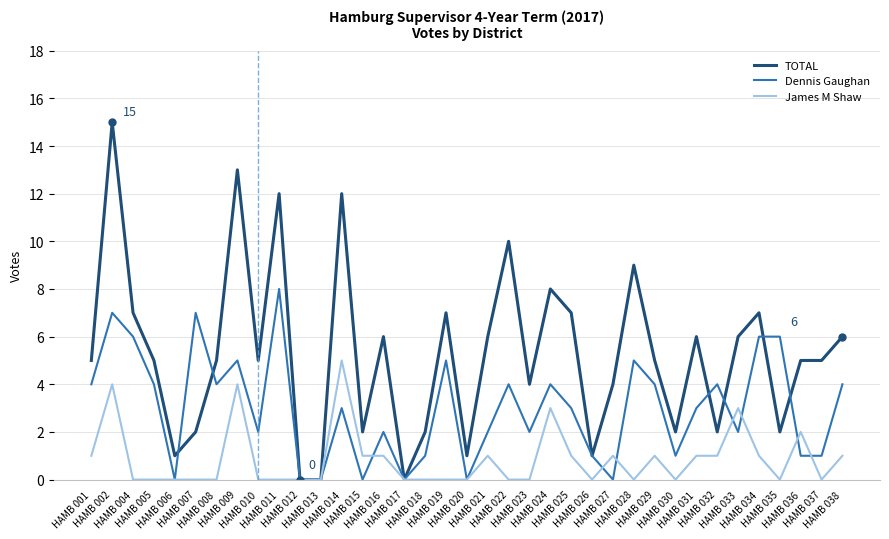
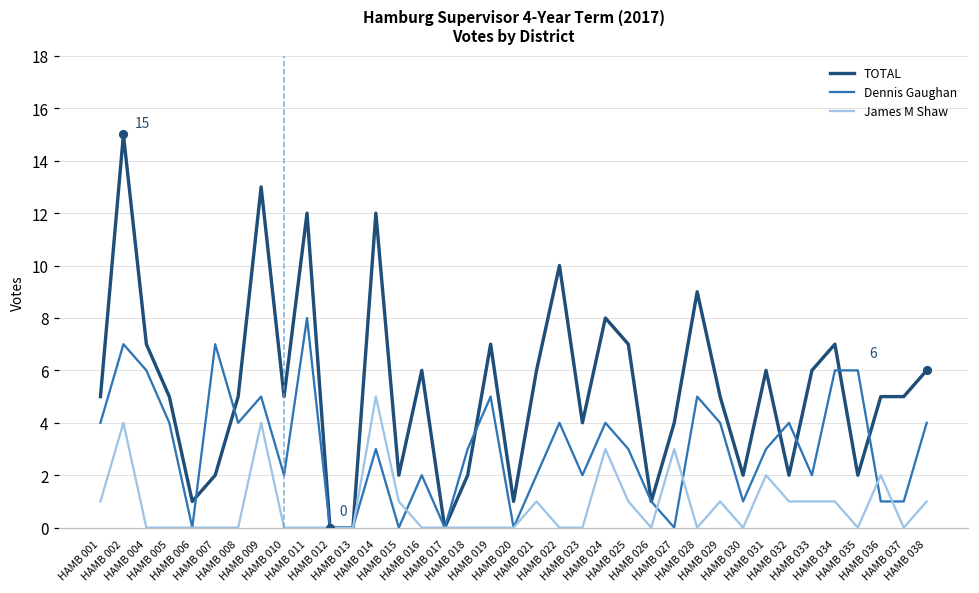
James M Shaw, HAMB 016: 1 -> 0
Dennis Gaughan, HAMB 018: 1 -> 3
James M Shaw, HAMB 027: 1 -> 3
James M Shaw, HAMB 031: 1 -> 2
James M Shaw, HAMB 033: 3 -> 1
